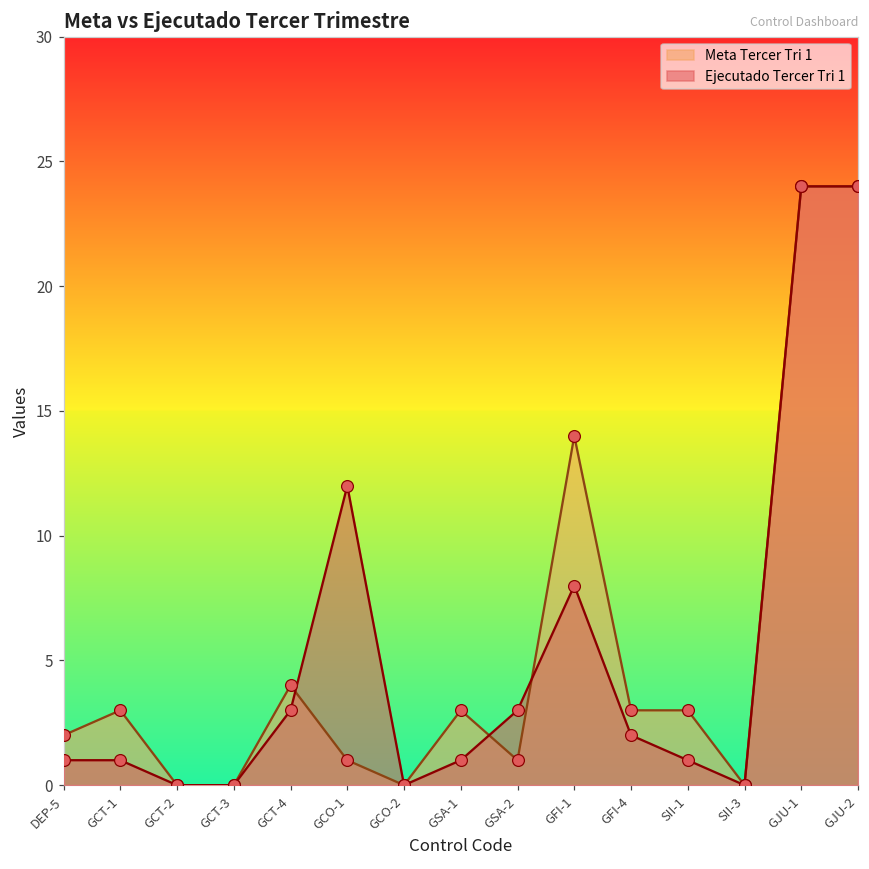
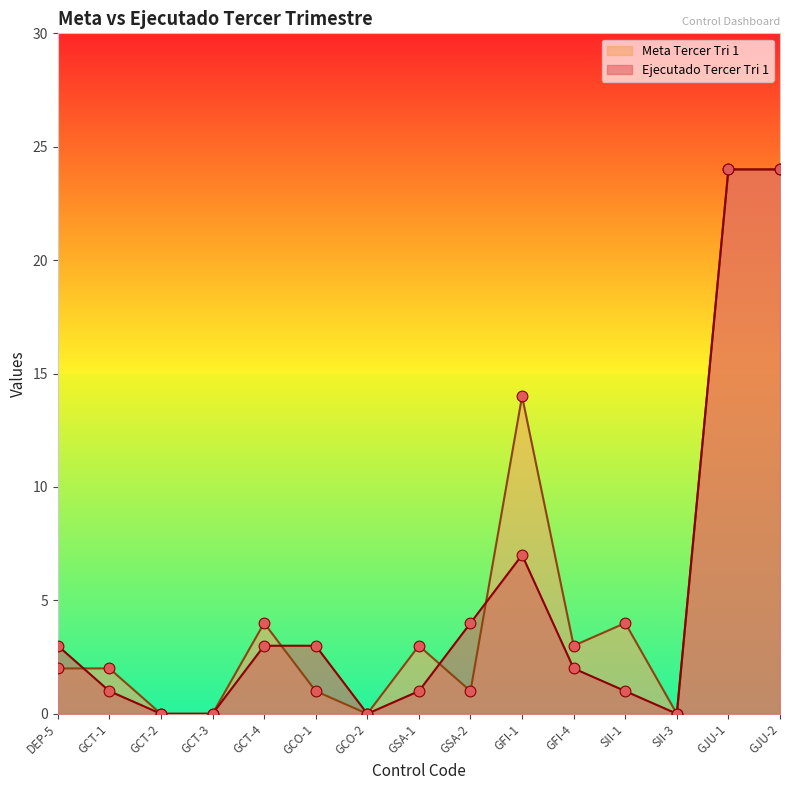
Ejecutado Tercer Tri 1, DEP-5: 1 -> 3
Meta Tercer Tri 1, GCT-1: 3 -> 2
Ejecutado Tercer Tri 1, GCO-1: 12 -> 3
Ejecutado Tercer Tri 1, GSA-2: 3 -> 4
Ejecutado Tercer Tri 1, GFI-1: 8 -> 7
Meta Tercer Tri 1, SII-1: 3 -> 4
